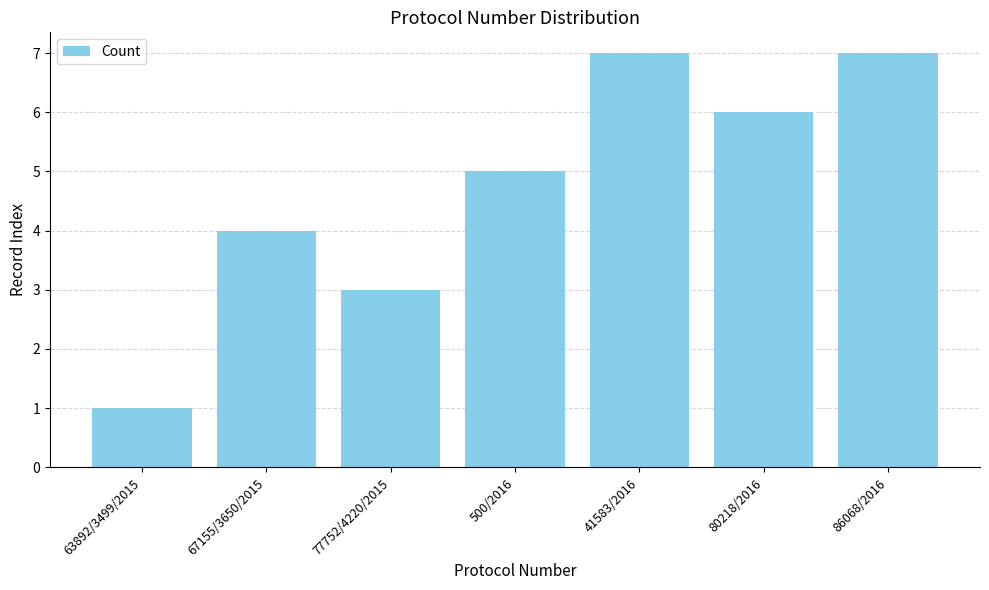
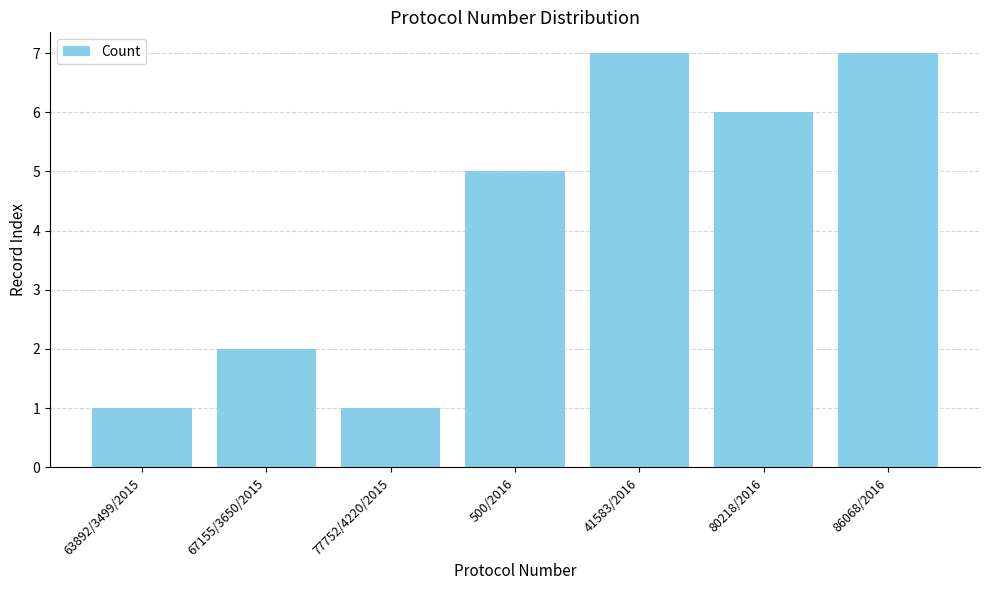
67155/3650/2015: 4 -> 2
77752/4220/2015: 3 -> 1
